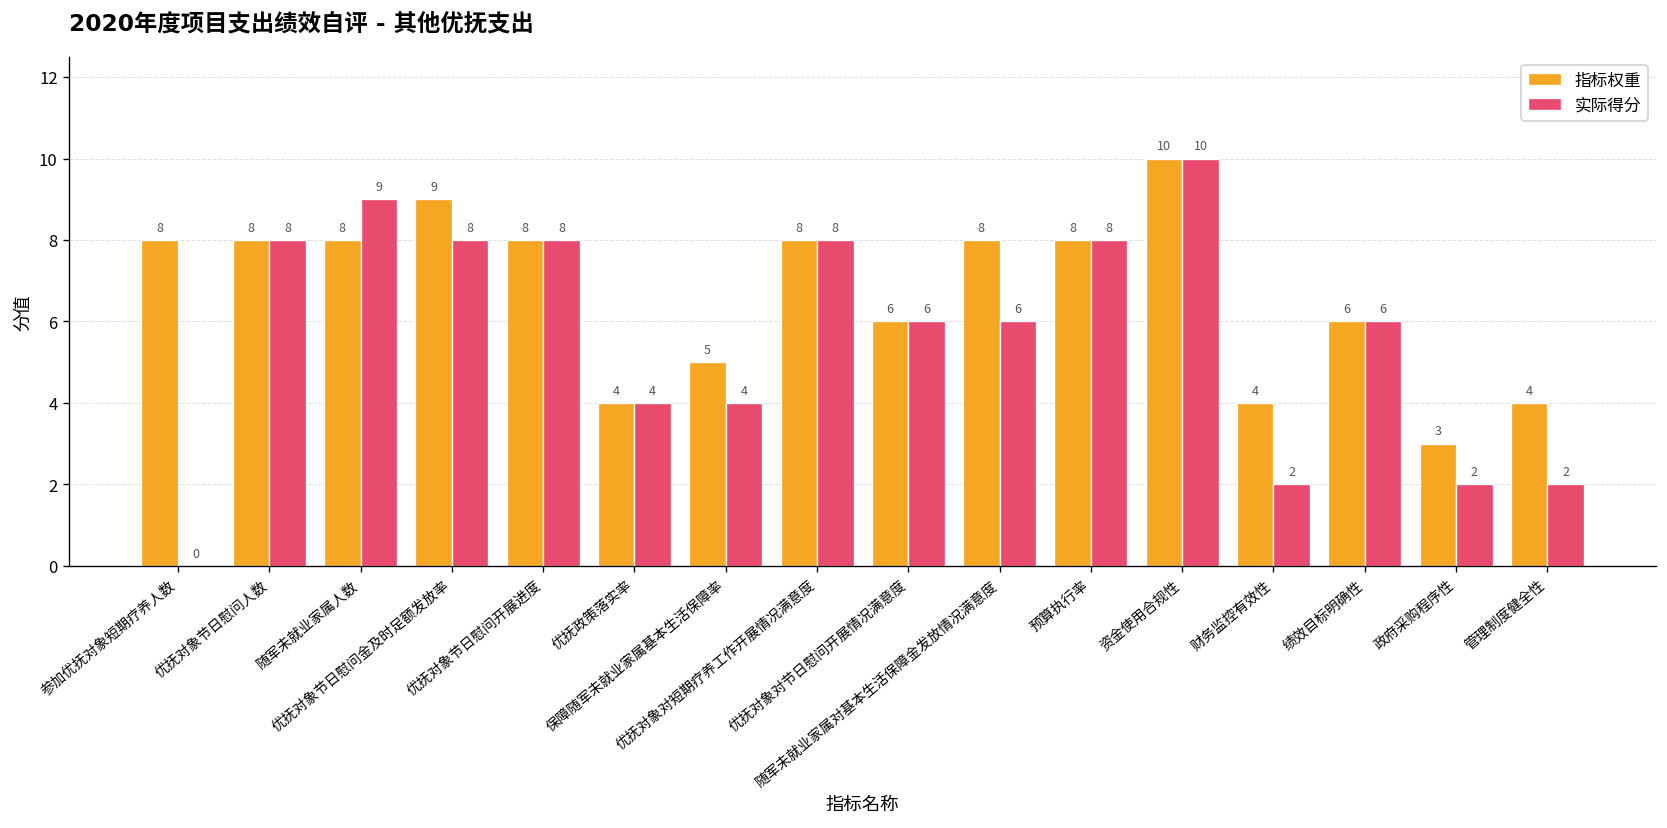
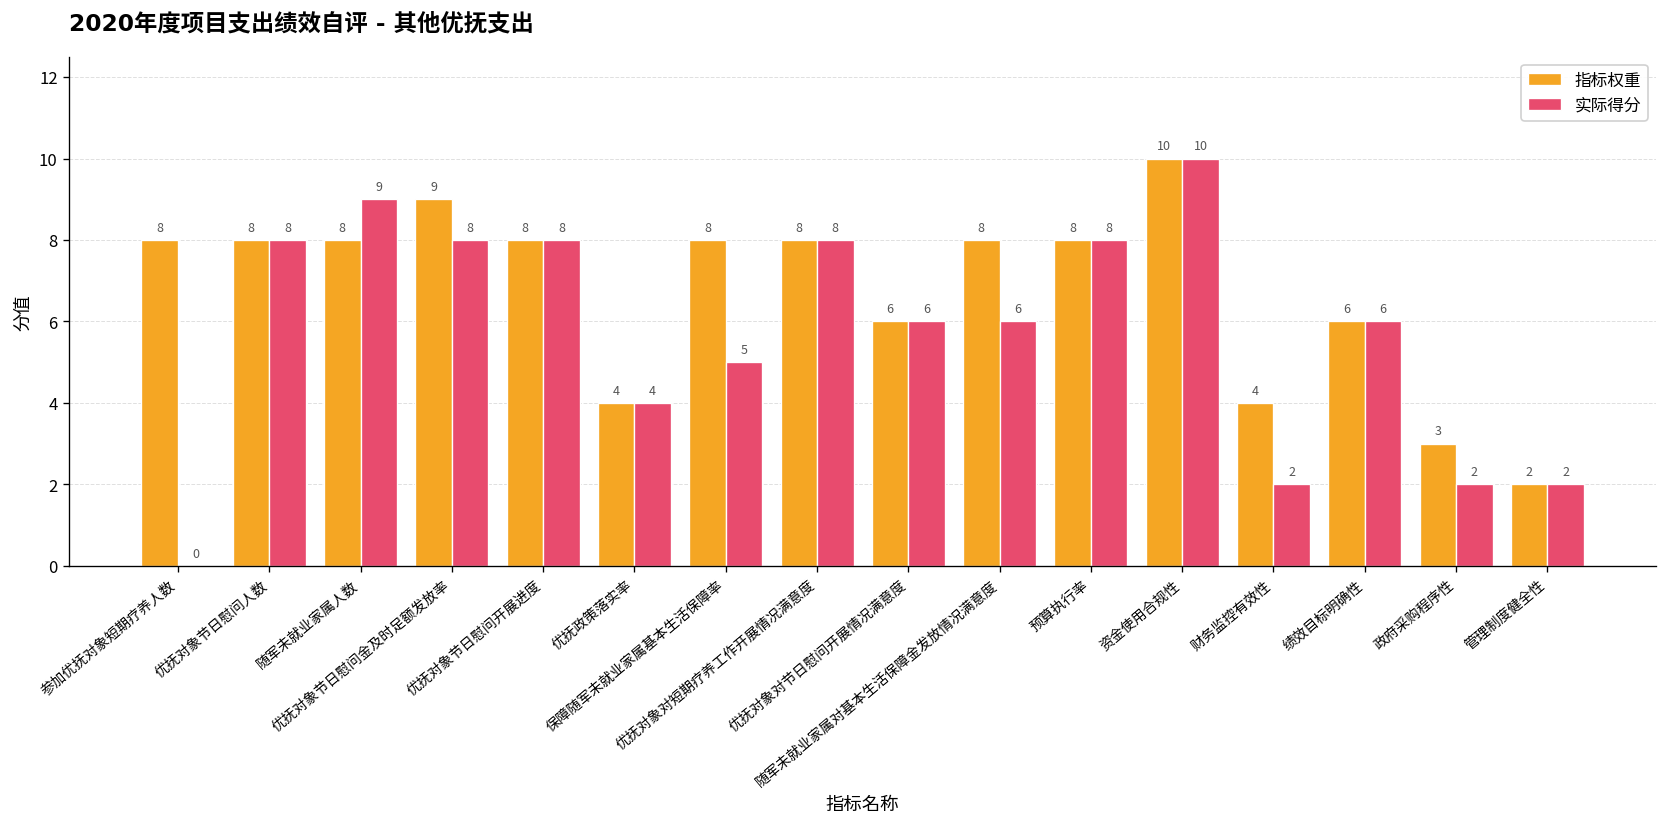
指标权重, 保障随军未就业家属基本生活保障率: 5 -> 8
实际得分, 保障随军未就业家属基本生活保障率: 4 -> 5
指标权重, 管理制度健全性: 4 -> 2
